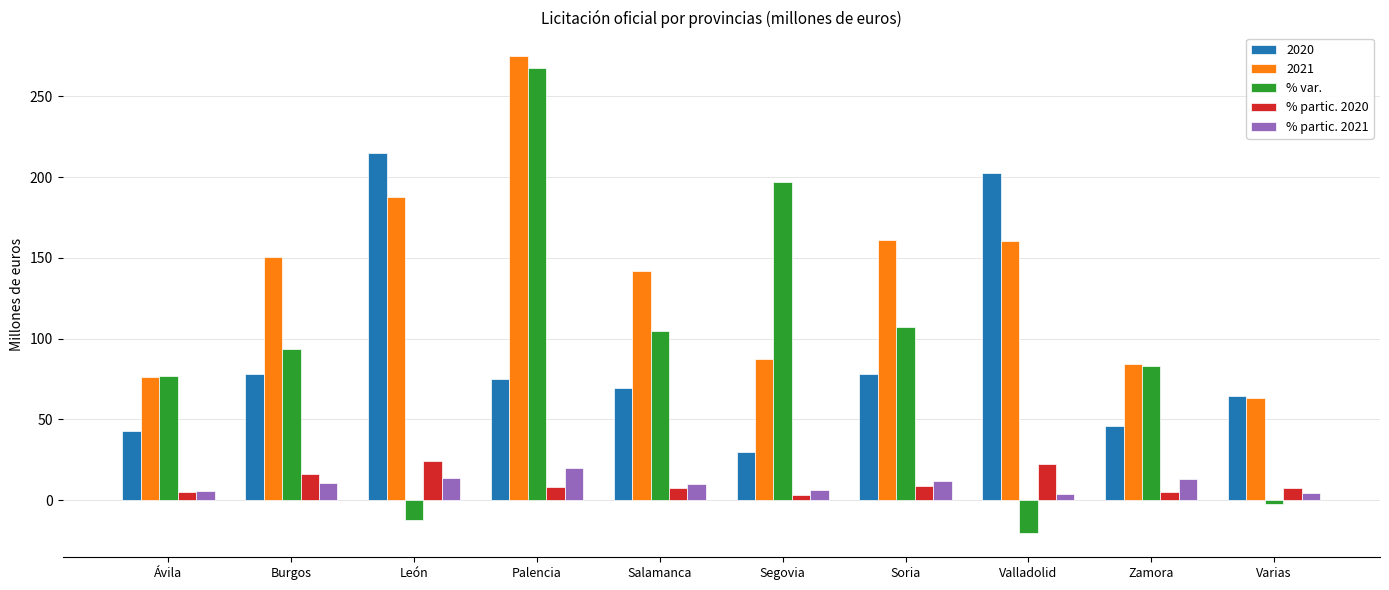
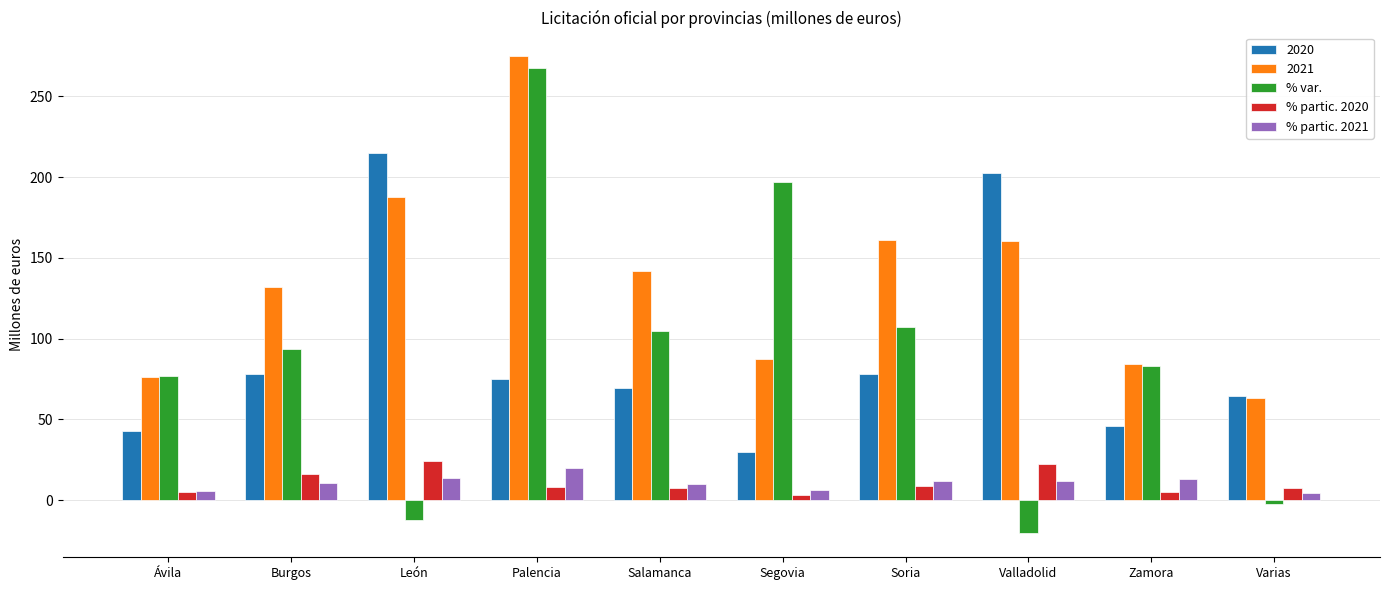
2021, Burgos: 151 -> 132
% partic. 2021, Valladolid: 4 -> 12
